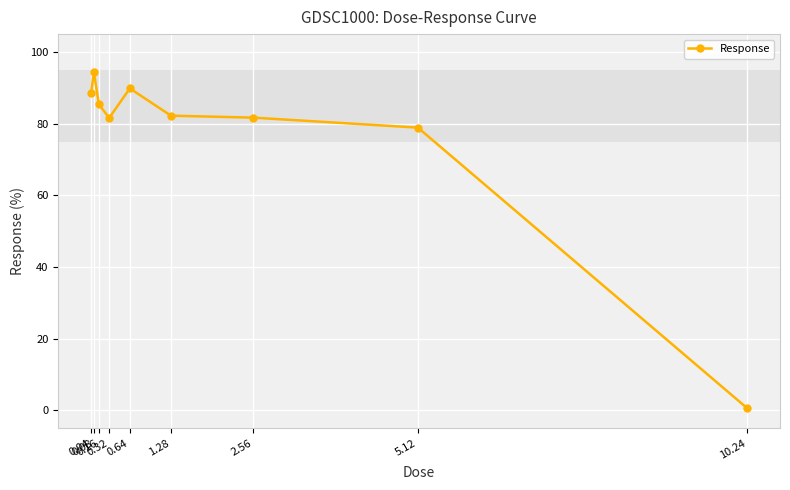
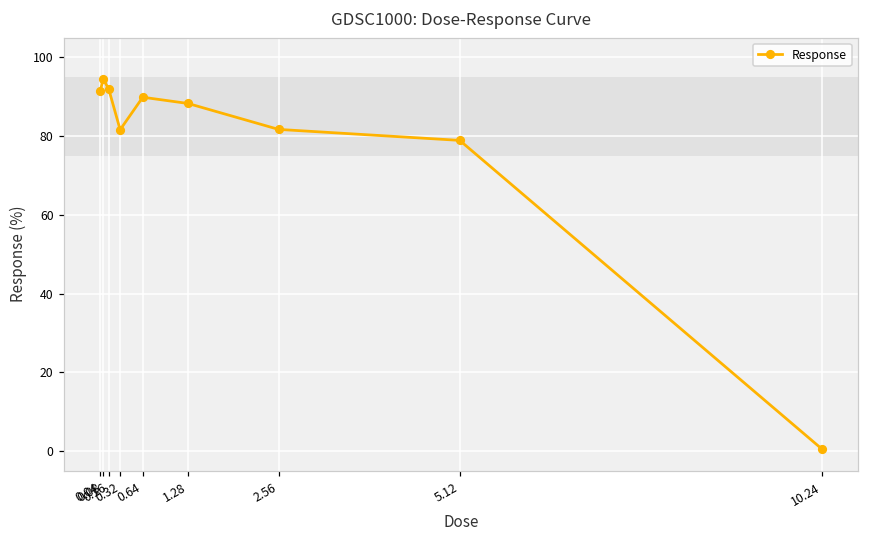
0.04: 89 -> 91
0.16: 85 -> 92
1.28: 82 -> 88
